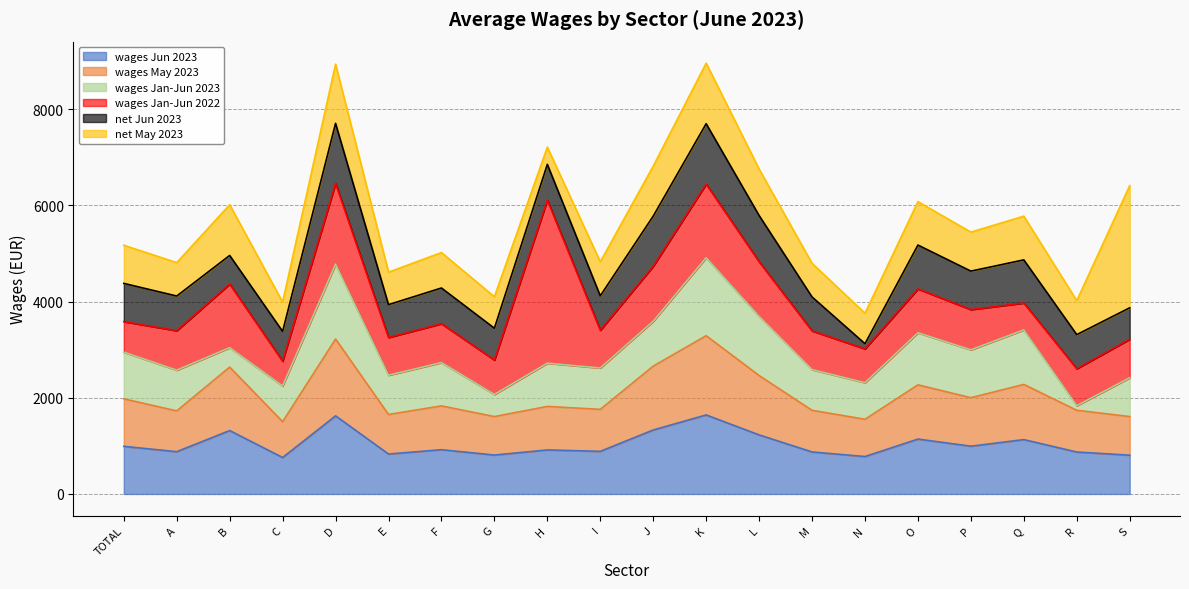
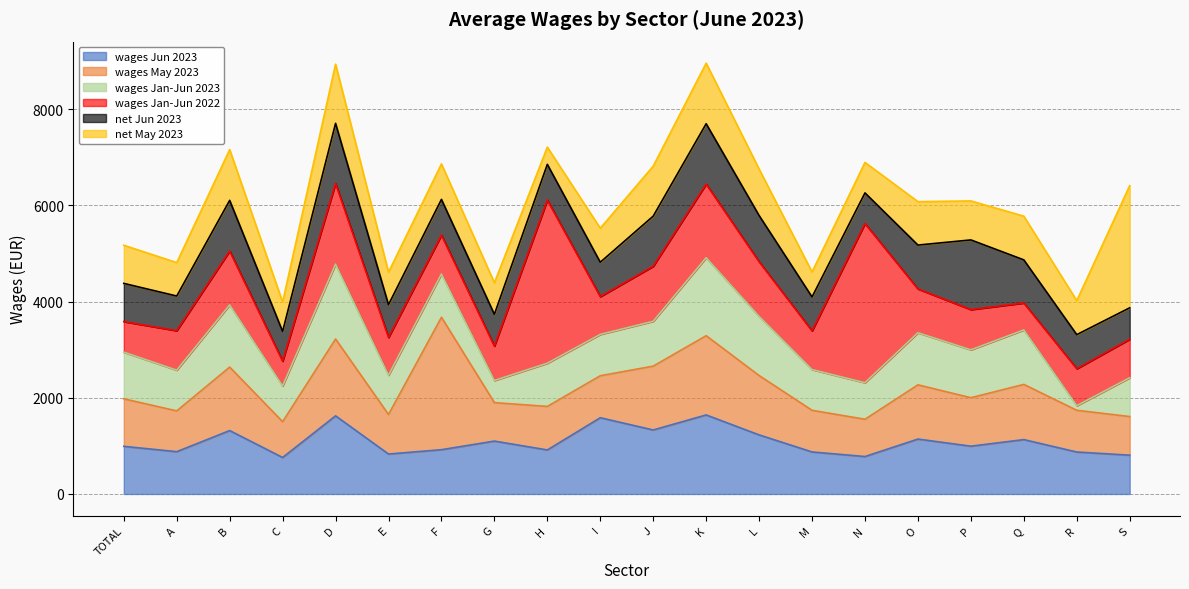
wages Jan-Jun 2023, B: 400 -> 1300
wages Jan-Jun 2022, B: 1300 -> 1100
net Jun 2023, B: 600 -> 1100
wages May 2023, F: 900 -> 2800
wages Jun 2023, G: 800 -> 1100
wages Jun 2023, I: 900 -> 1600
net May 2023, M: 700 -> 500
wages Jan-Jun 2022, N: 700 -> 3300
net Jun 2023, N: 100 -> 600
net Jun 2023, P: 800 -> 1400
